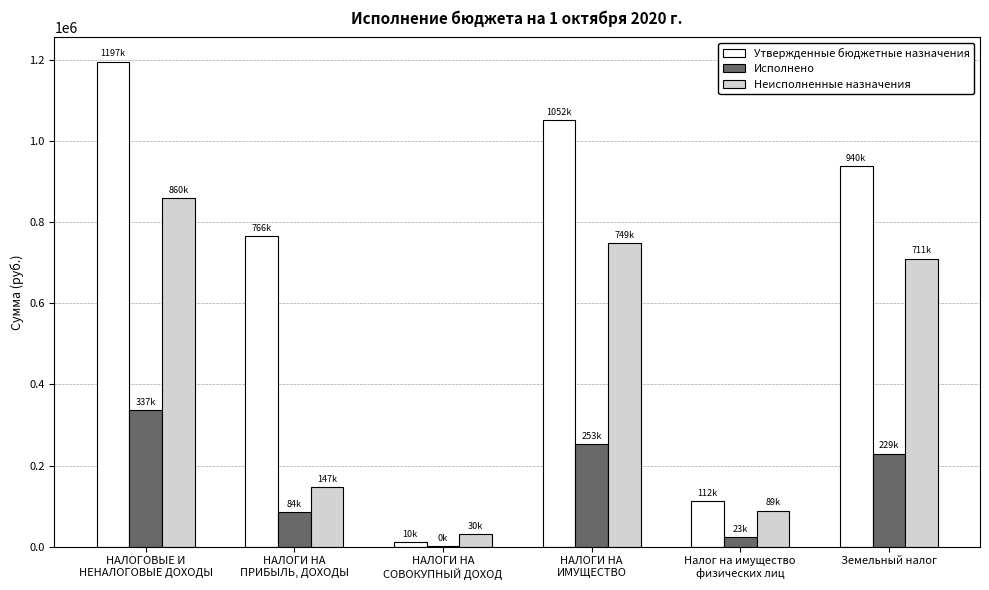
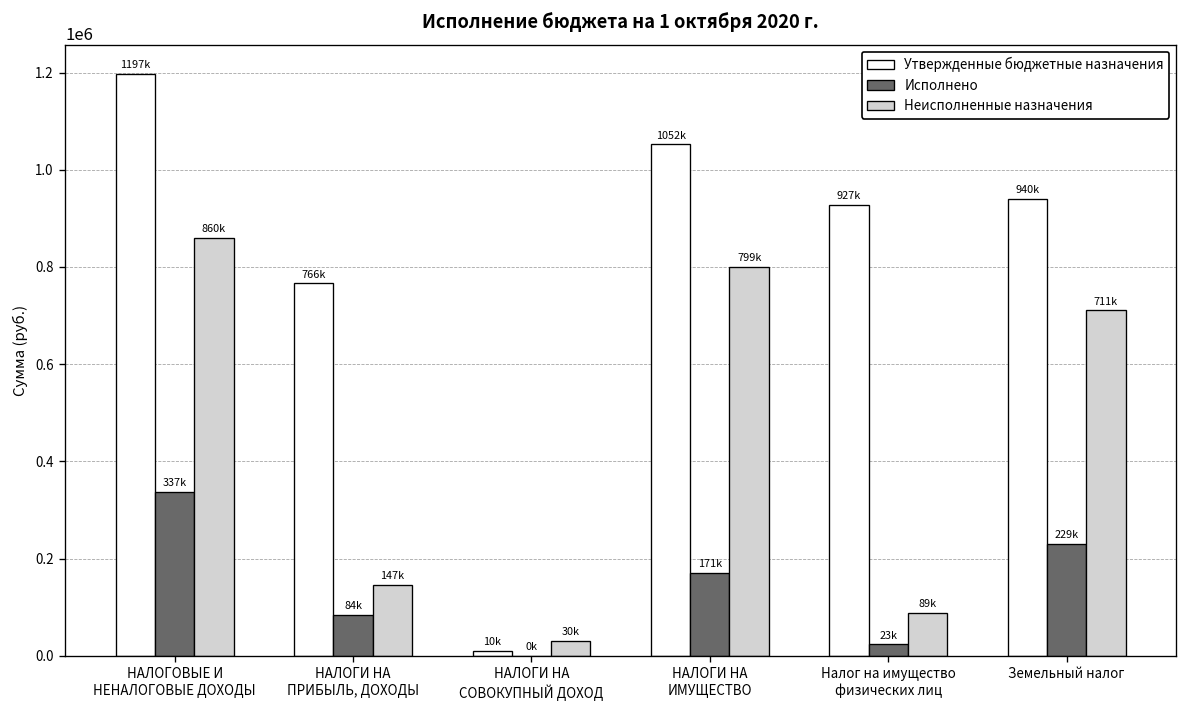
Исполнено, НАЛОГИ НА ИМУЩЕСТВО: 253k -> 171k
Неисполненные назначения, НАЛОГИ НА ИМУЩЕСТВО: 749k -> 799k
Утвержденные бюджетные назначения, Налог на имущество физических лиц: 112k -> 927k
